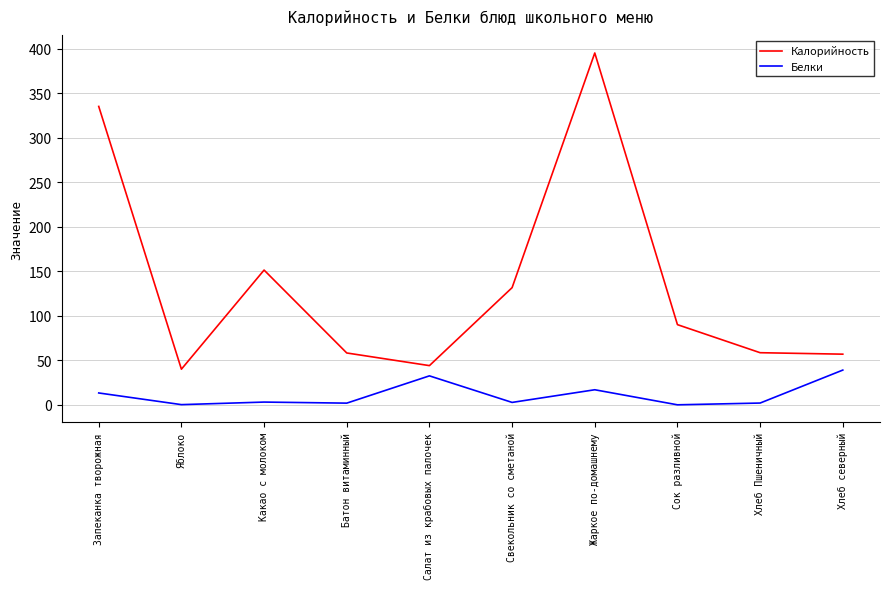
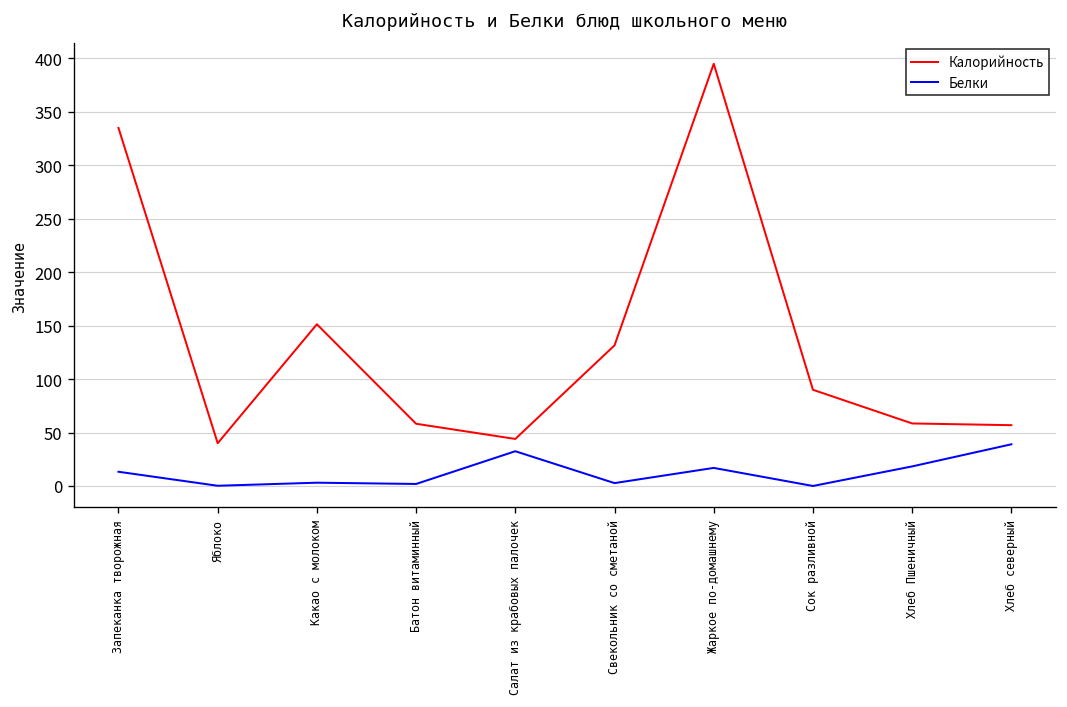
Белки, Хлеб Пшеничный: 0 -> 20
